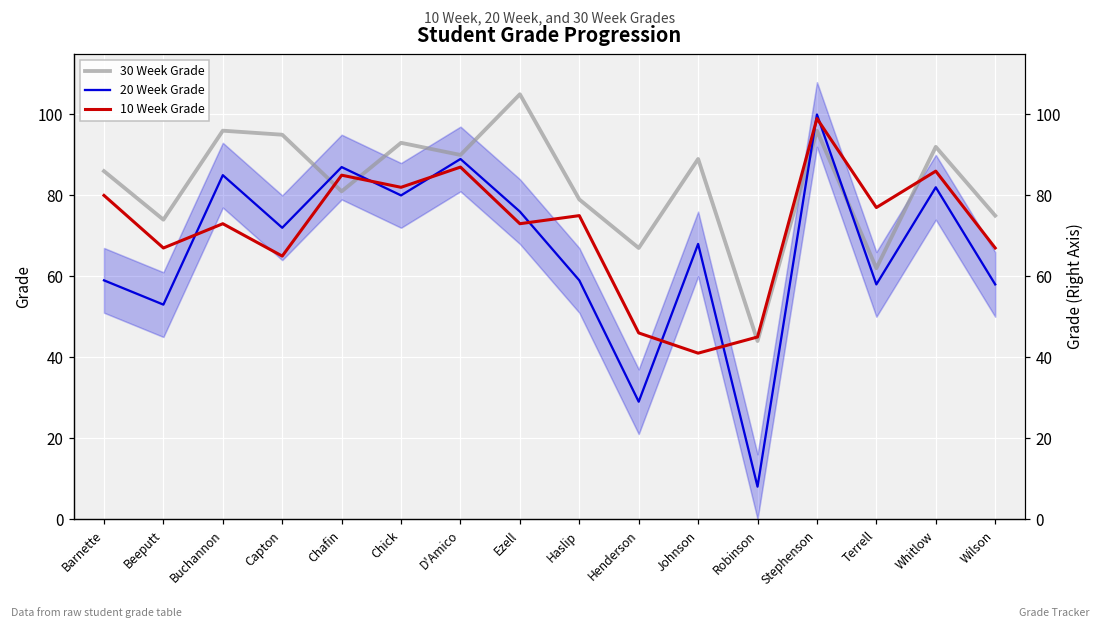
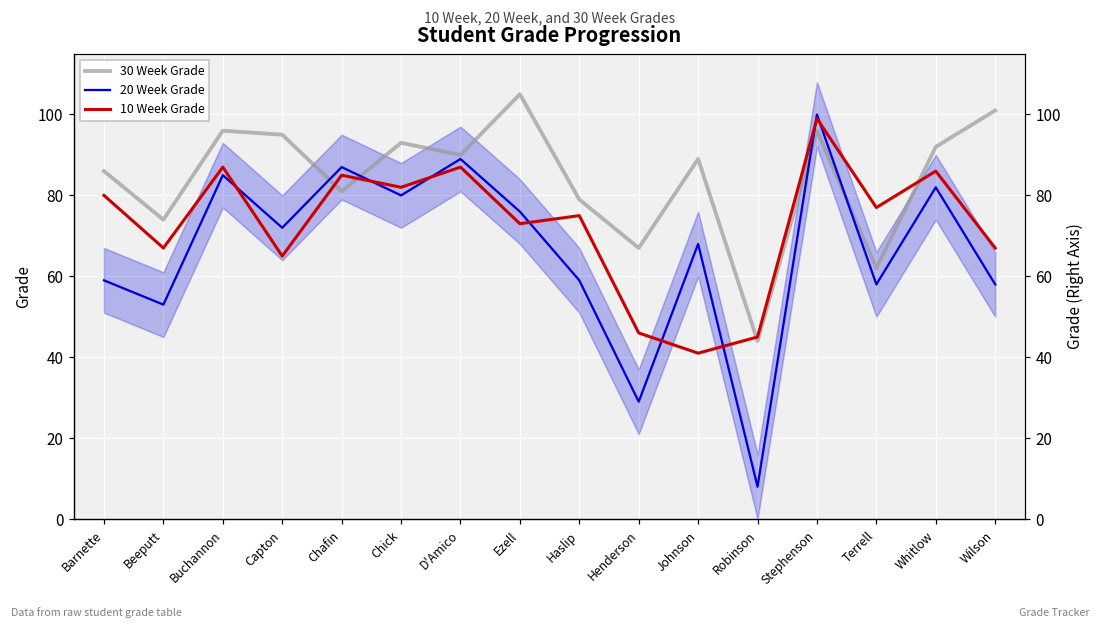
10 Week Grade, Buchannon: 73 -> 87
30 Week Grade, Wilson: 75 -> 101
